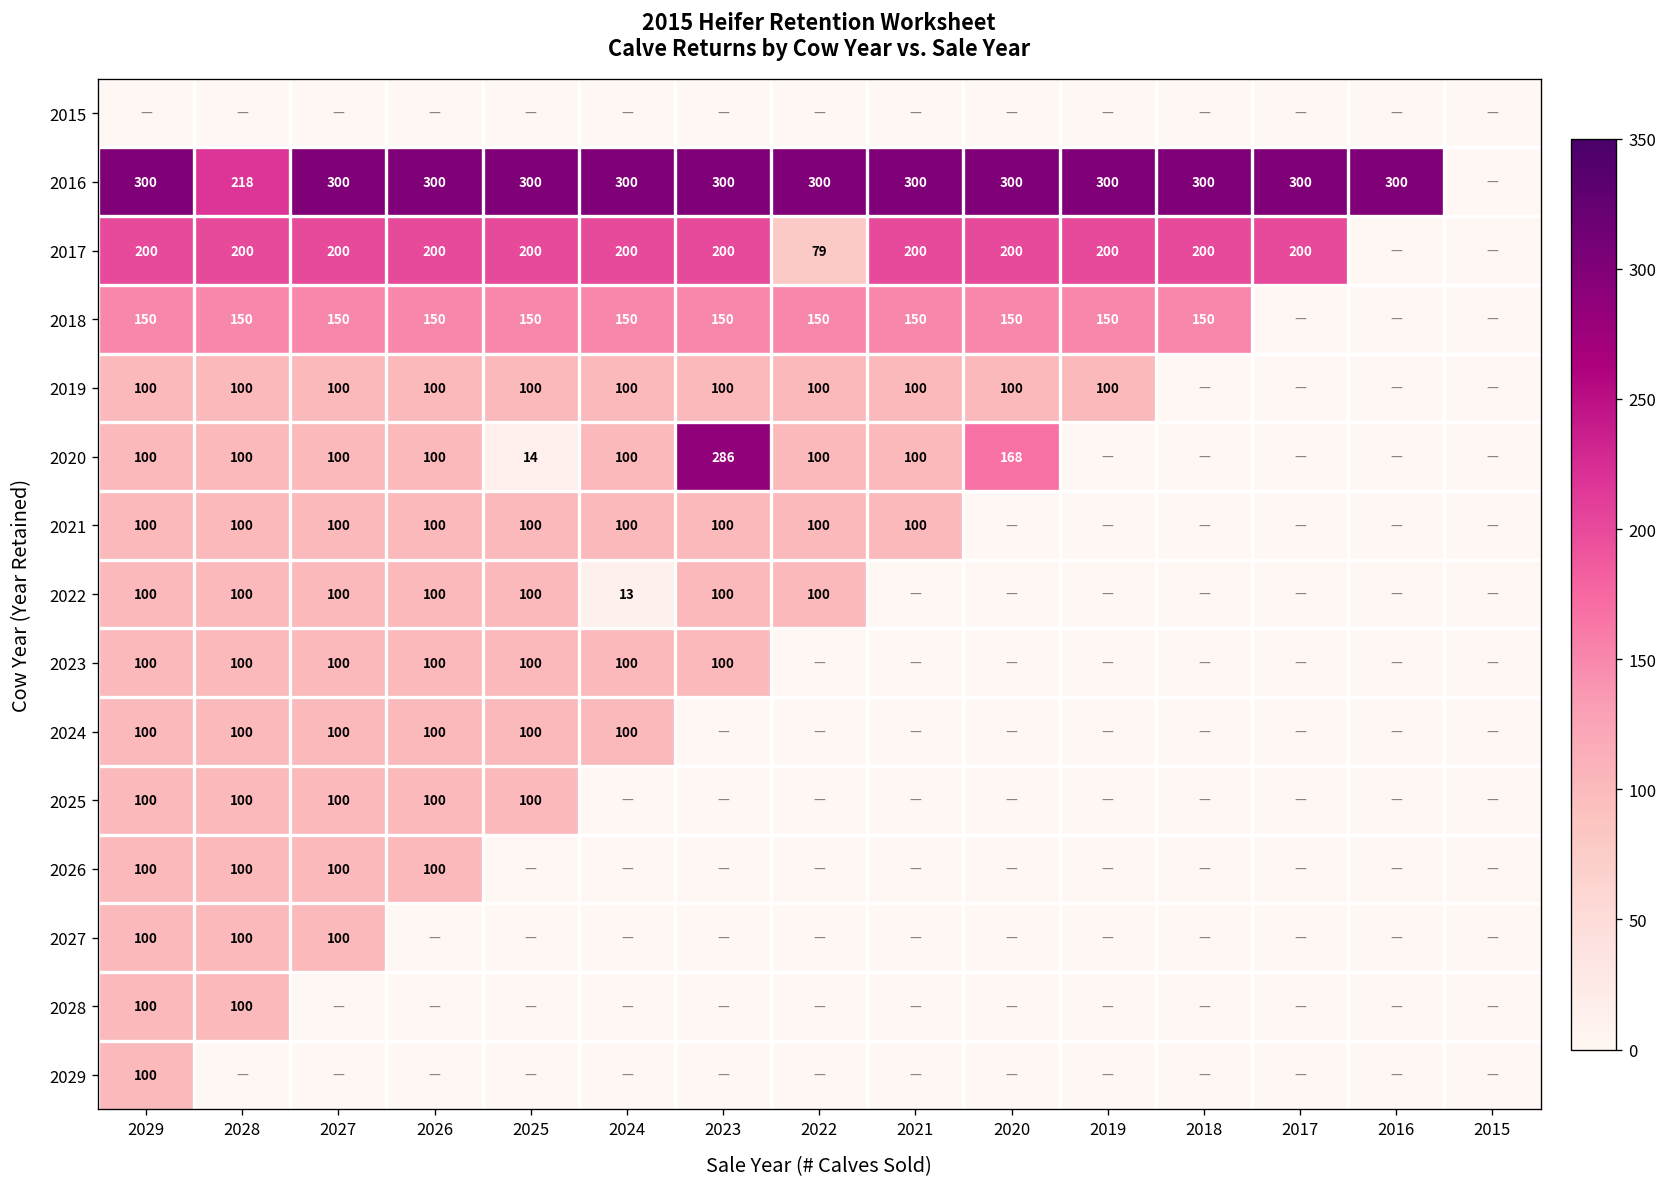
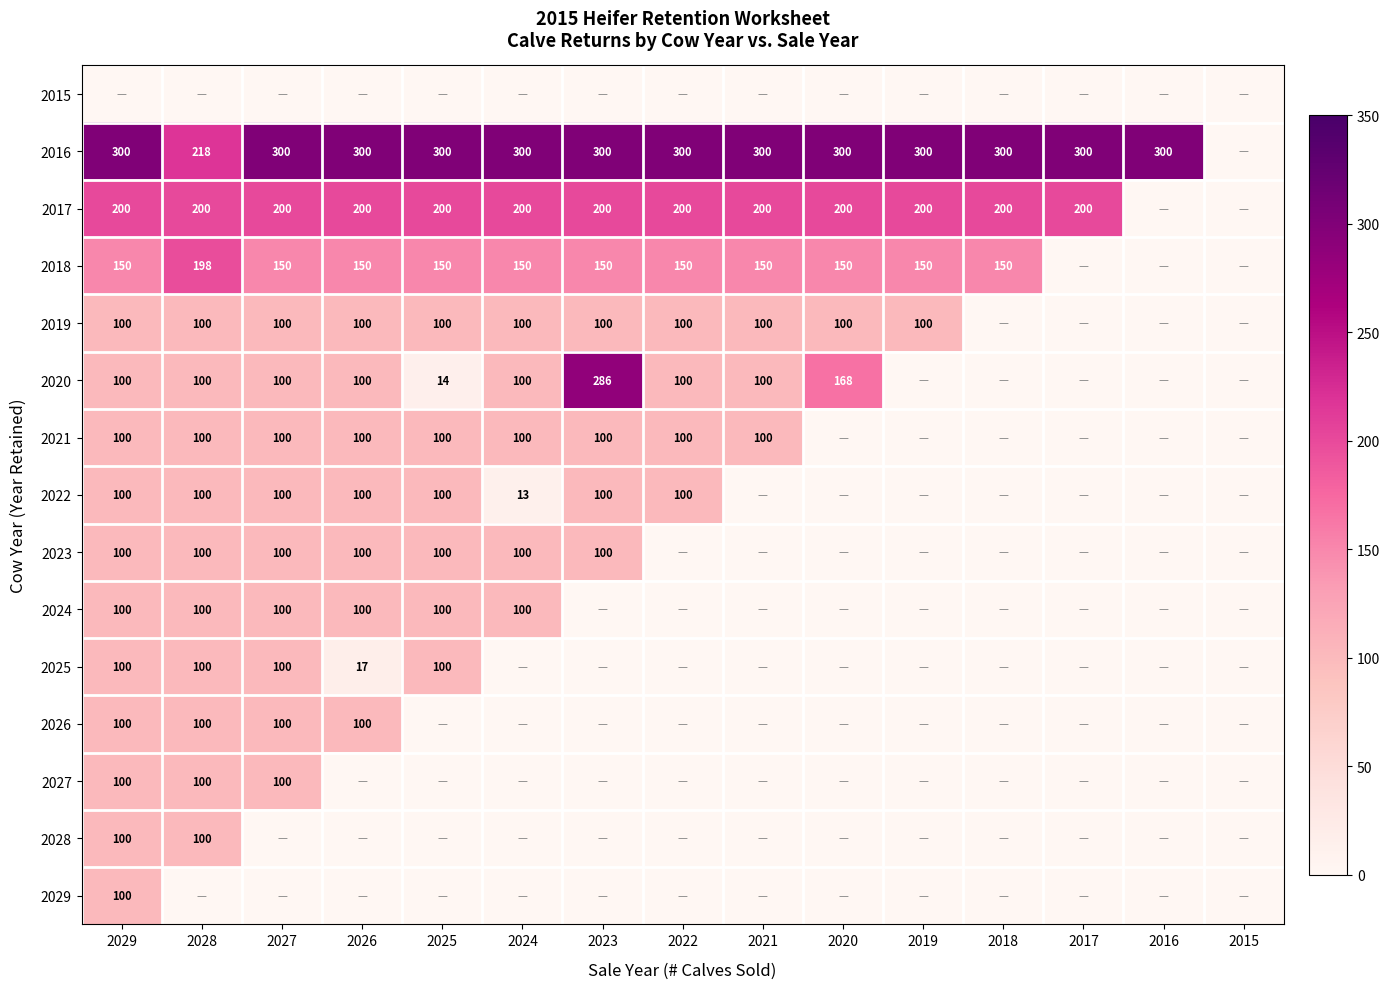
2017, 2022: 79 -> 200
2018, 2028: 150 -> 198
2025, 2026: 100 -> 17
